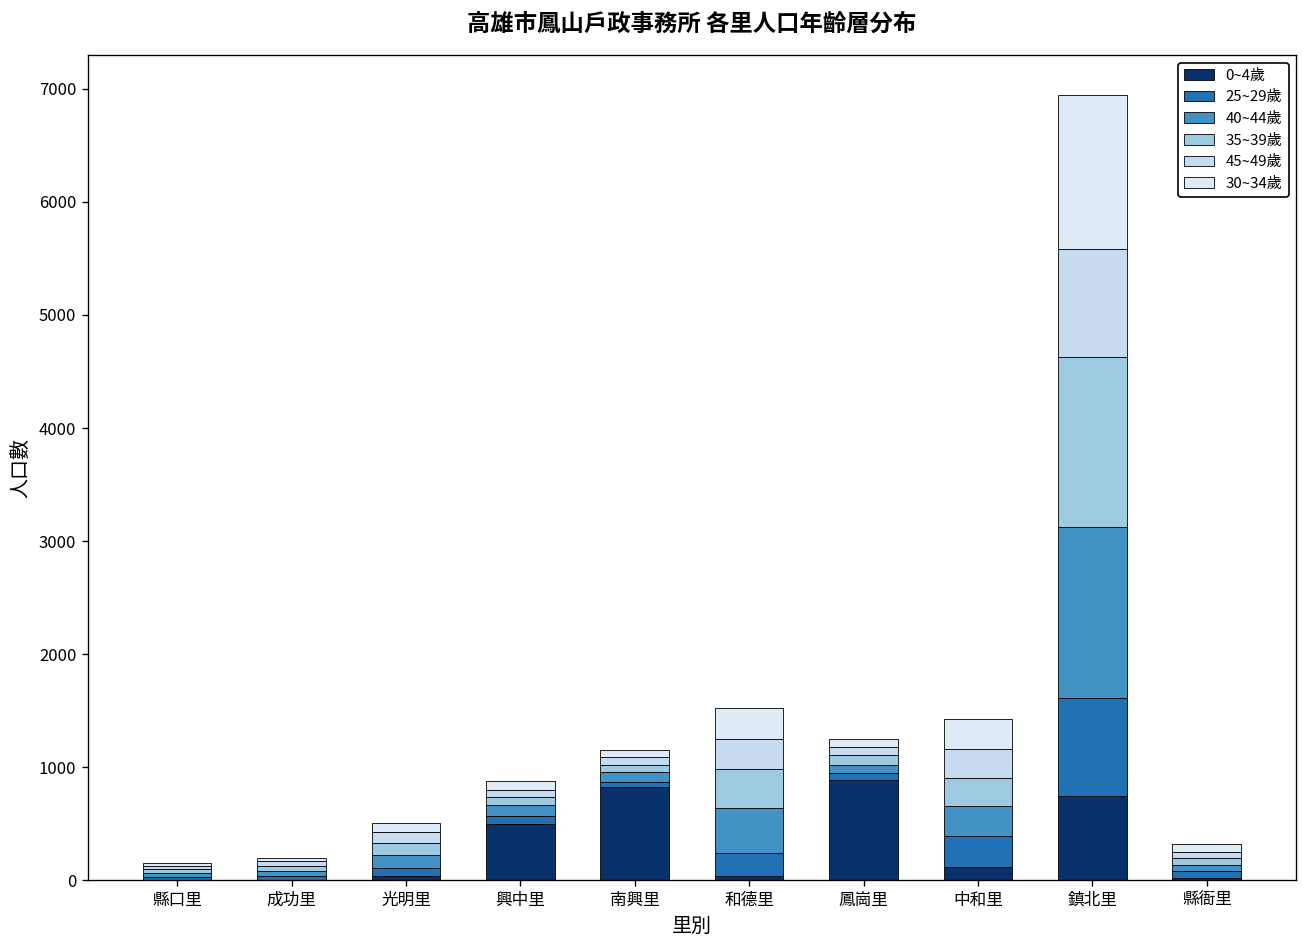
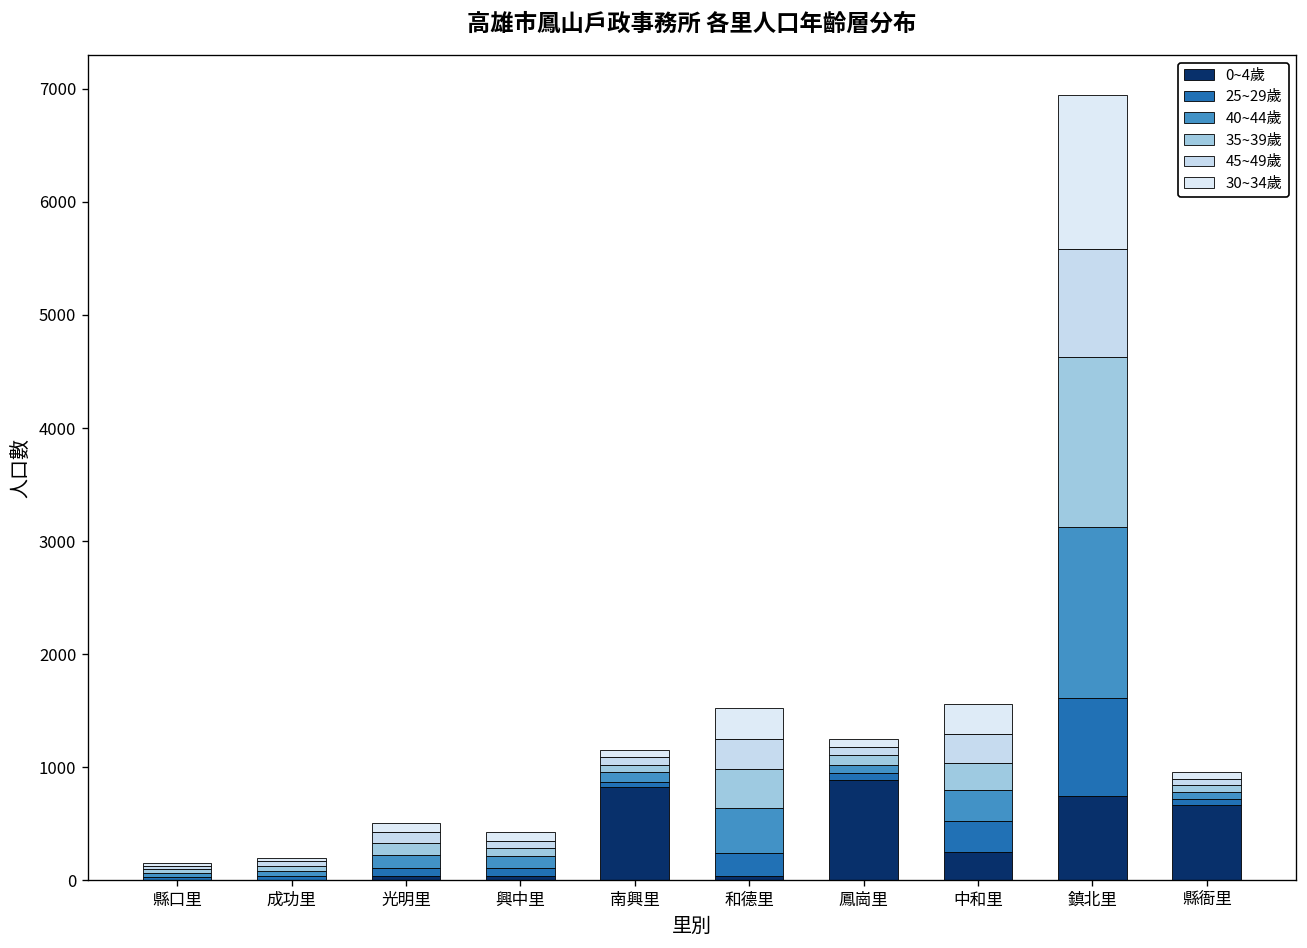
0~4歲, 興中里: 500 -> 0
0~4歲, 中和里: 100 -> 300
0~4歲, 縣衙里: 0 -> 700
